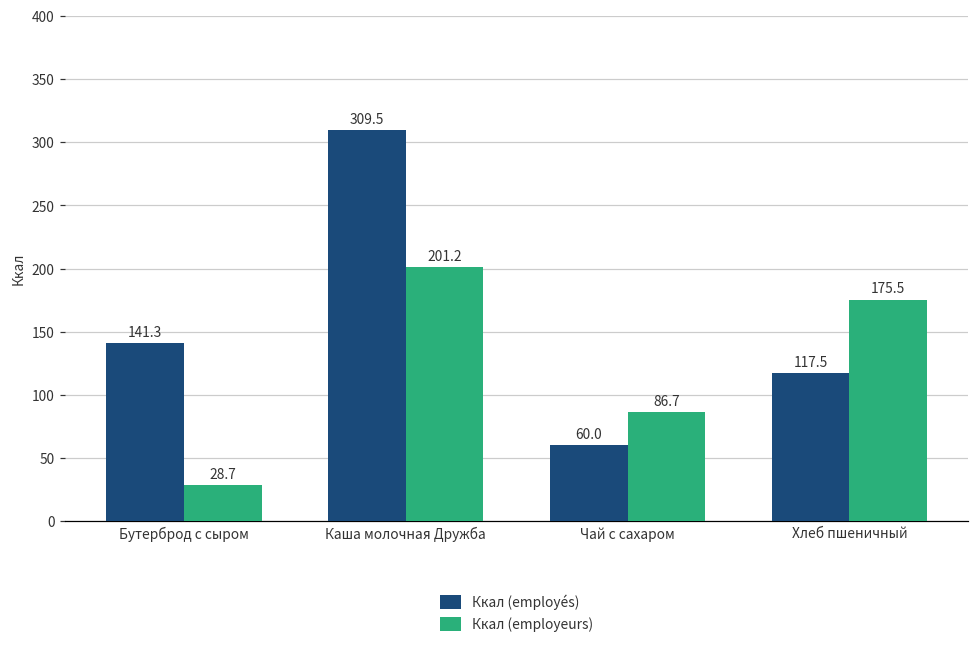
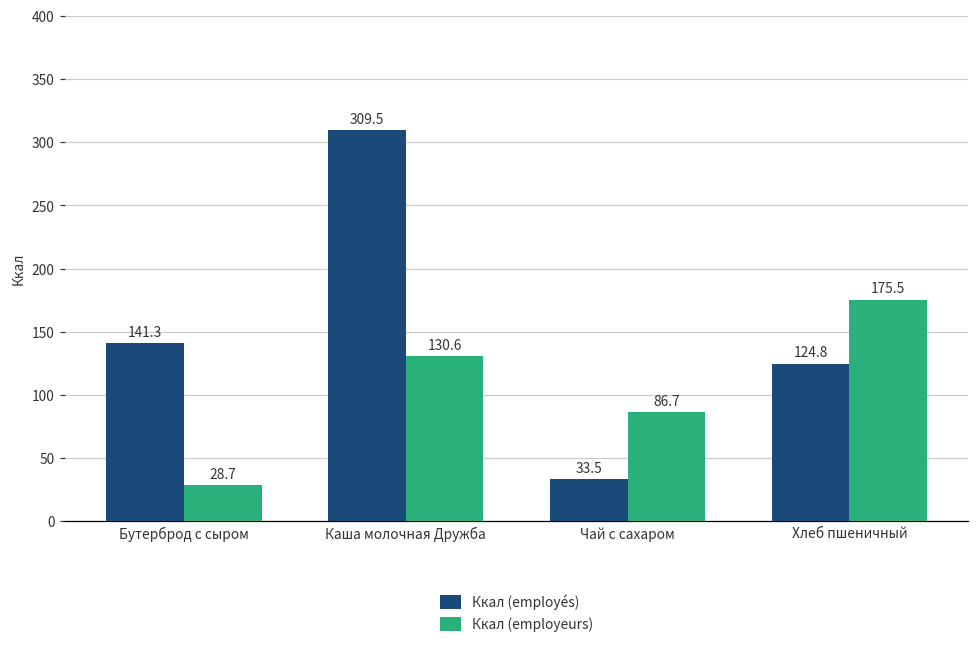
Ккал (employeurs), Каша молочная Дружба: 201.2 -> 130.6
Ккал (employés), Чай с сахаром: 60.0 -> 33.5
Ккал (employés), Хлеб пшеничный: 117.5 -> 124.8
